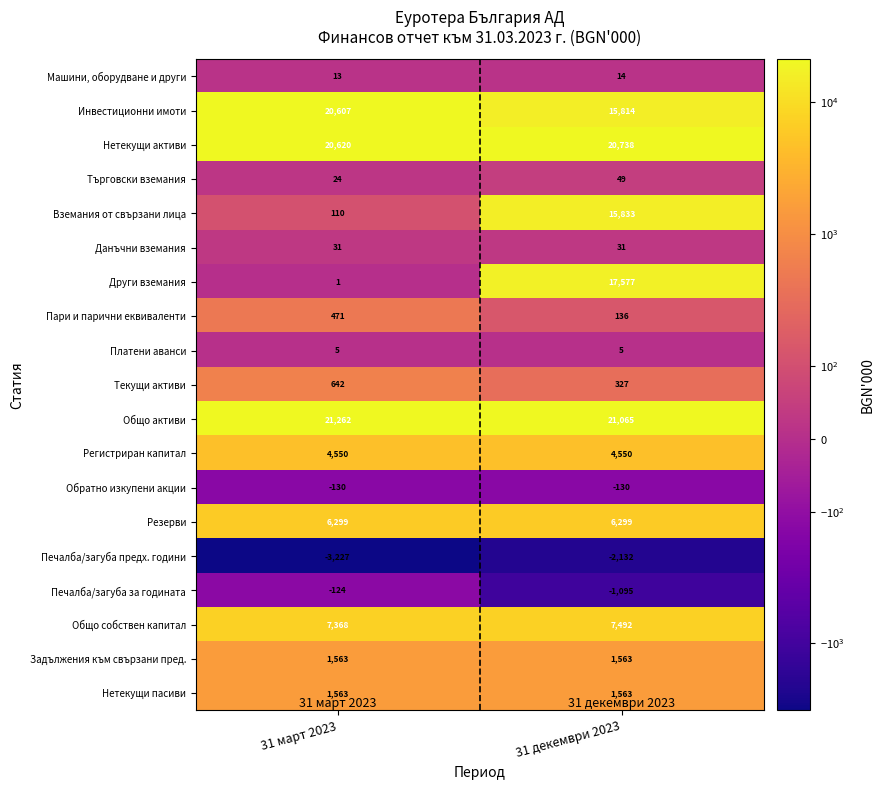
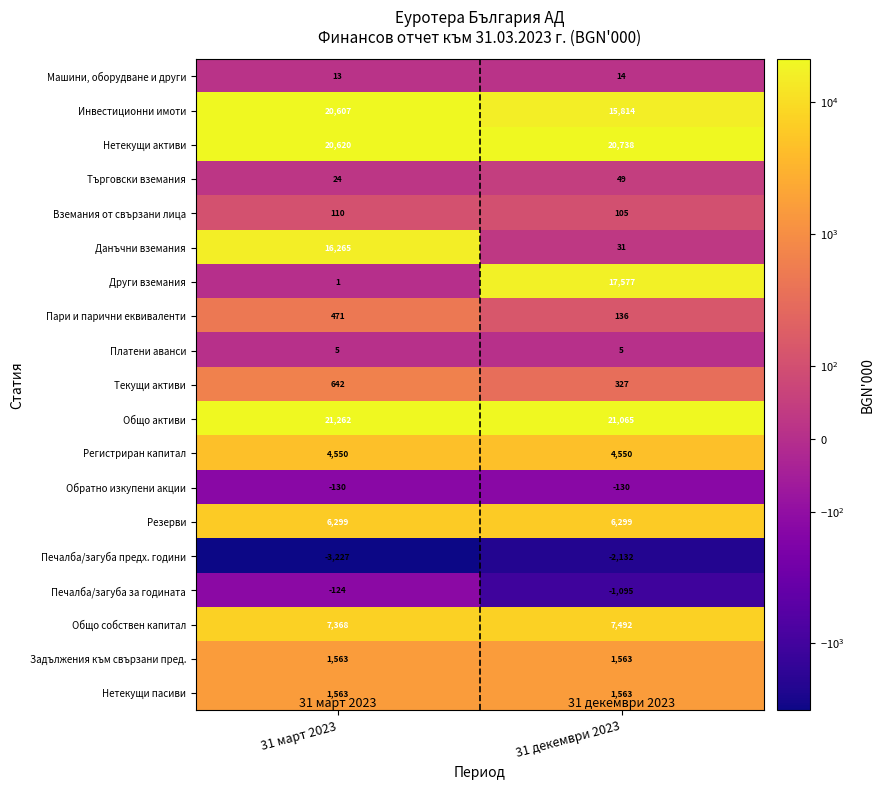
Вземания от свързани лица, 31 декември 2023: 15,833 -> 105
Данъчни вземания, 31 март 2023: 31 -> 16,265
